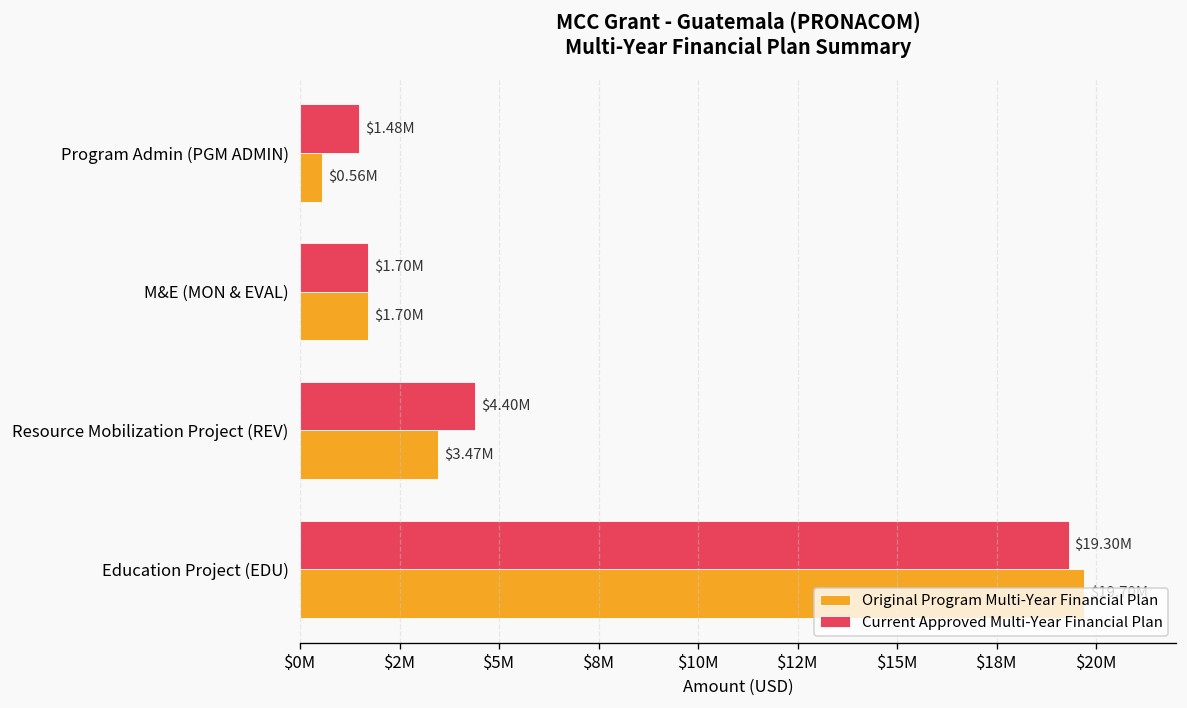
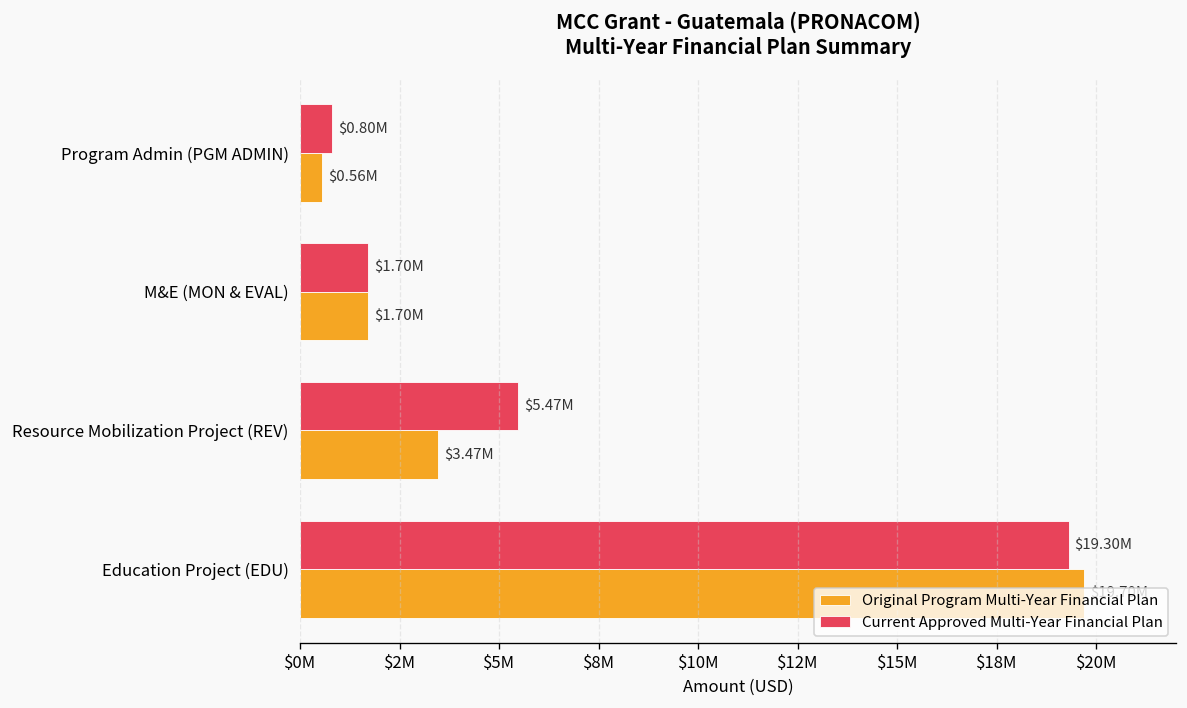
Current Approved Multi-Year Financial Plan, Program Admin (PGM ADMIN): $1.48M -> $0.80M
Current Approved Multi-Year Financial Plan, Resource Mobilization Project (REV): $4.40M -> $5.47M
